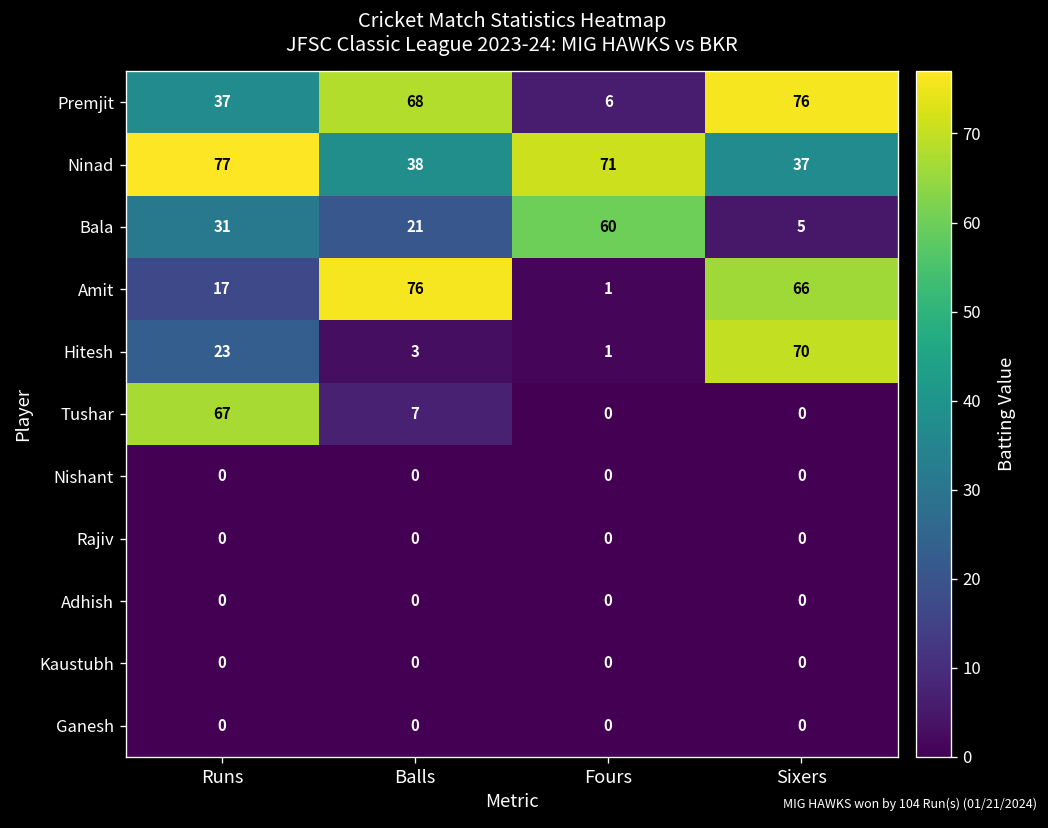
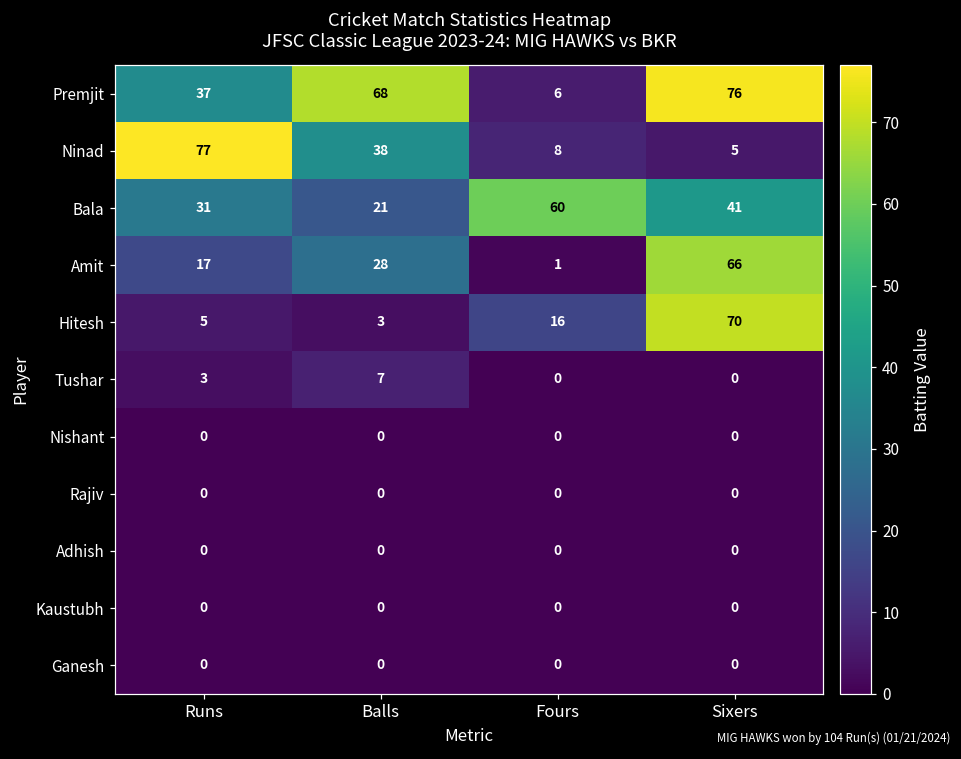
Ninad, Fours: 71 -> 8
Ninad, Sixers: 37 -> 5
Bala, Sixers: 5 -> 41
Amit, Balls: 76 -> 28
Hitesh, Runs: 23 -> 5
Hitesh, Fours: 1 -> 16
Tushar, Runs: 67 -> 3
